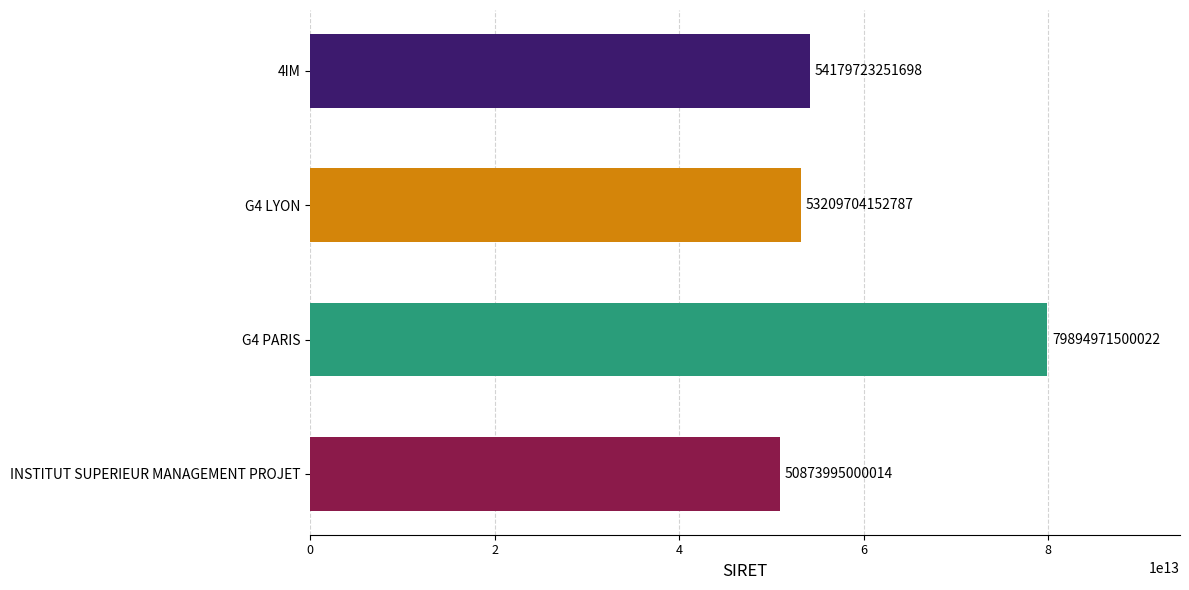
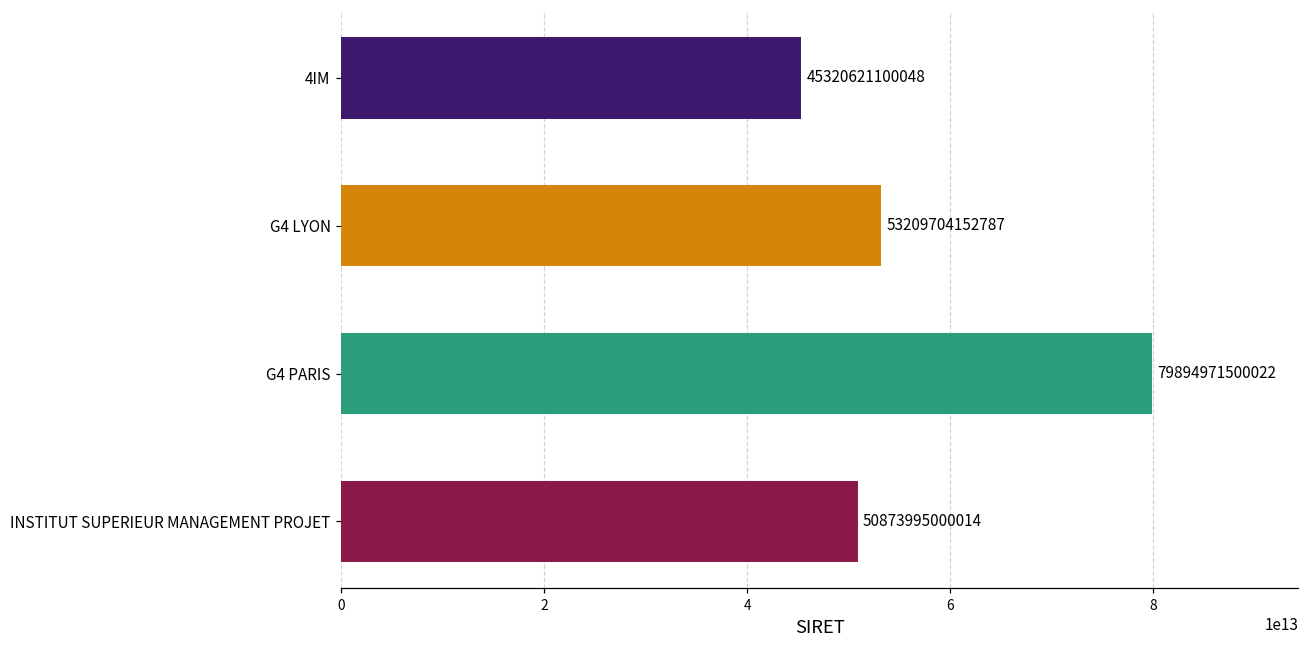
4IM: 54179723251698 -> 45320621100048
